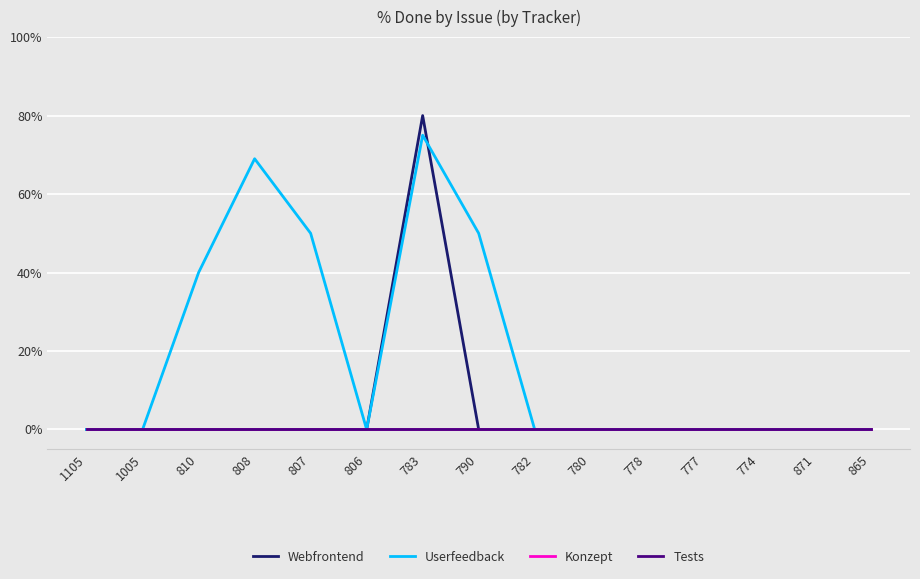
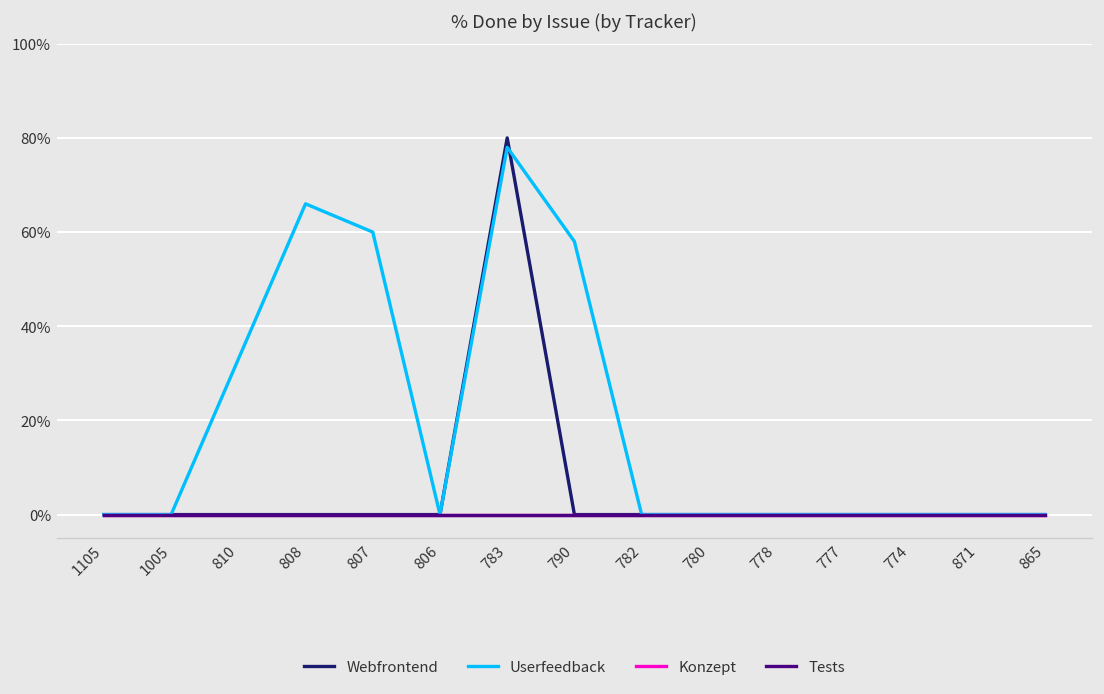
Userfeedback, 810: 40% -> 33%
Userfeedback, 808: 69% -> 66%
Userfeedback, 807: 50% -> 60%
Userfeedback, 783: 75% -> 78%
Userfeedback, 790: 50% -> 58%
